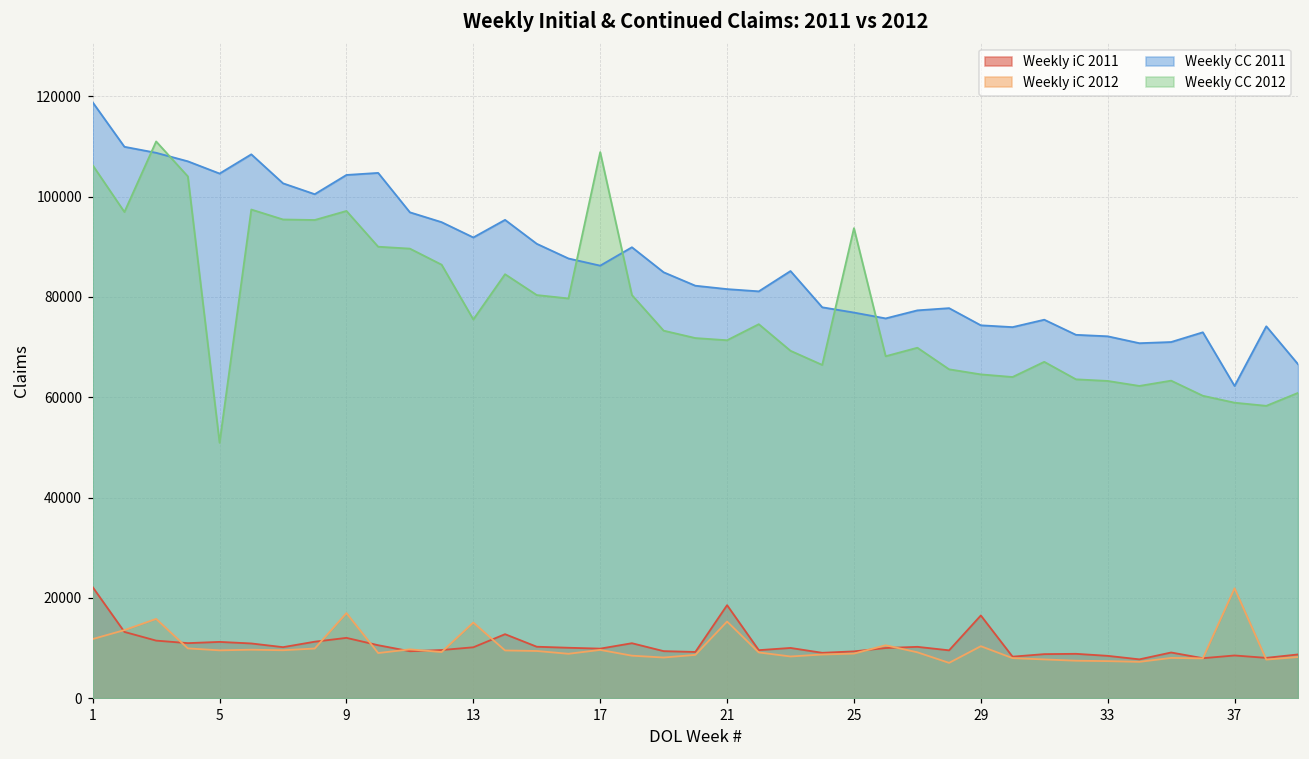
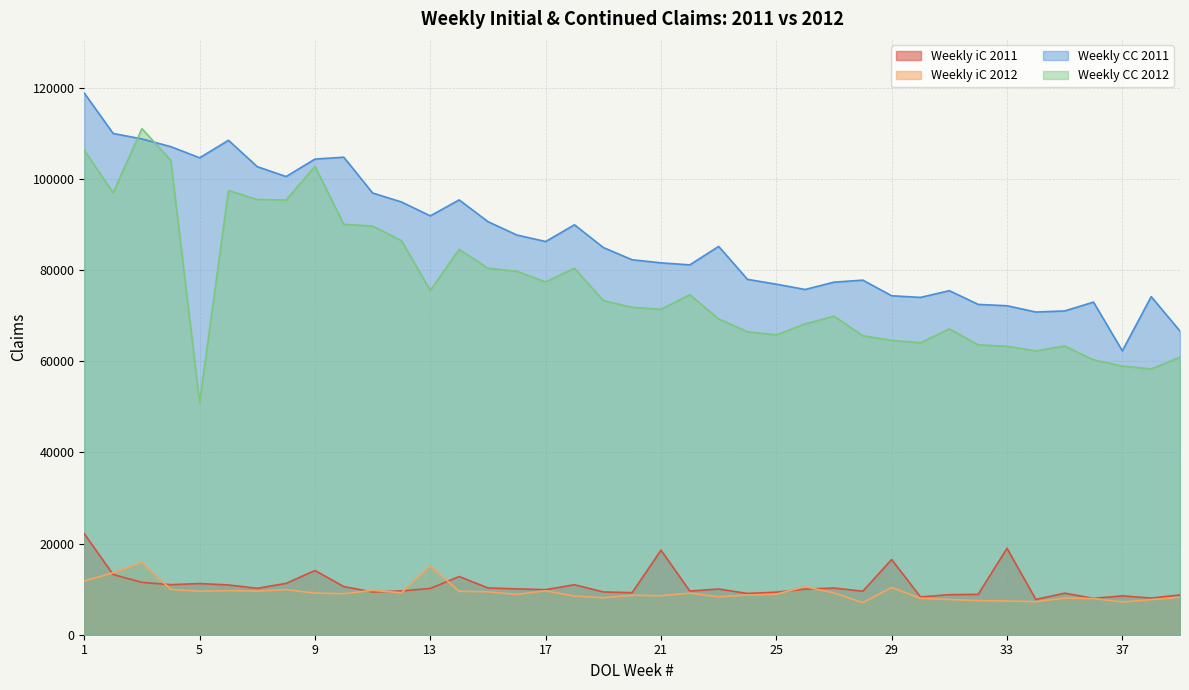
Weekly iC 2011, 9: 12000 -> 14000
Weekly iC 2012, 9: 17000 -> 9000
Weekly CC 2012, 9: 97000 -> 103000
Weekly CC 2012, 17: 109000 -> 77000
Weekly iC 2012, 21: 15000 -> 9000
Weekly CC 2012, 25: 94000 -> 66000
Weekly iC 2011, 33: 8000 -> 19000
Weekly iC 2012, 37: 22000 -> 7000
